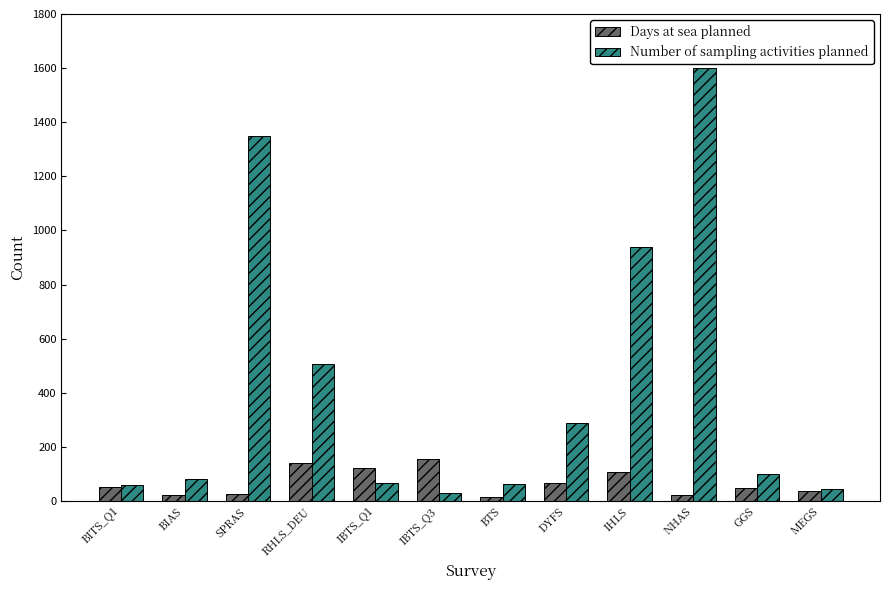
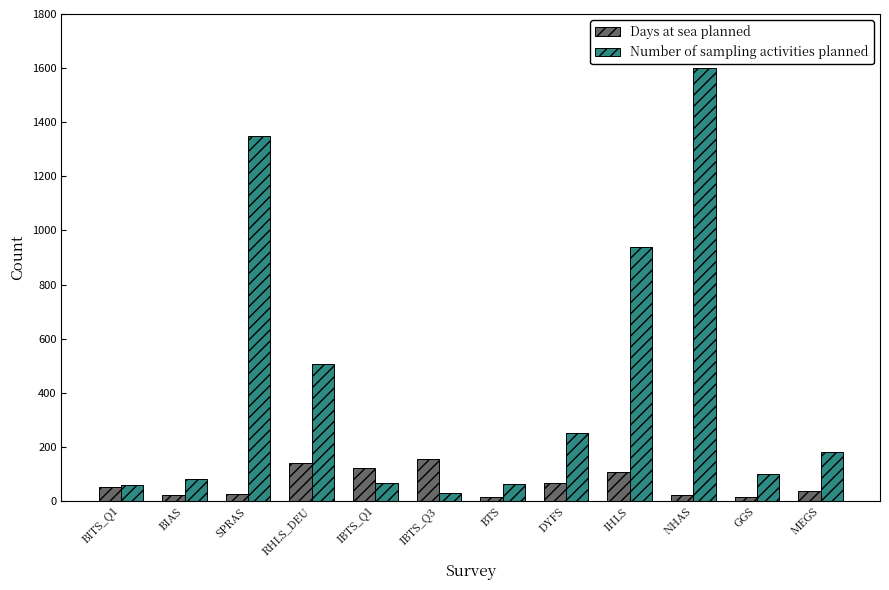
Number of sampling activities planned, DYFS: 290 -> 250
Days at sea planned, GGS: 50 -> 20
Number of sampling activities planned, MEGS: 40 -> 180
